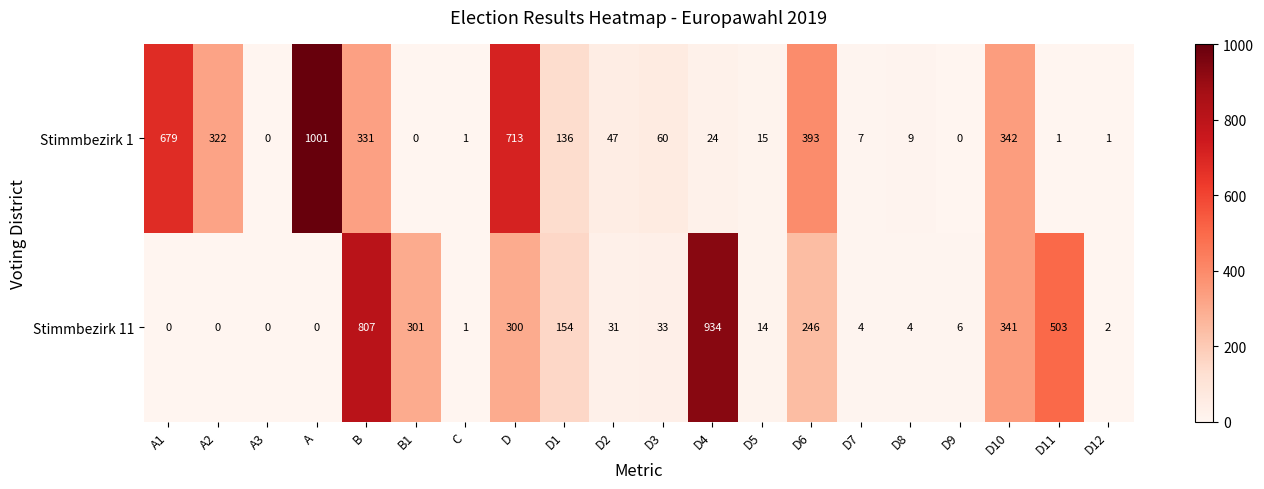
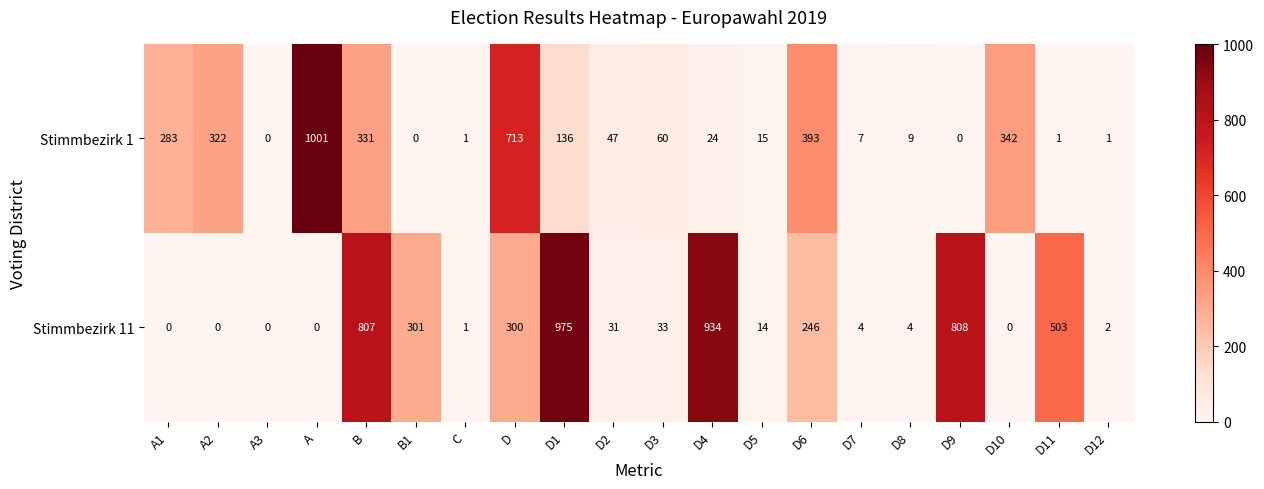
Stimmbezirk 1, A1: 679 -> 283
Stimmbezirk 11, D1: 154 -> 975
Stimmbezirk 11, D9: 6 -> 808
Stimmbezirk 11, D10: 341 -> 0
